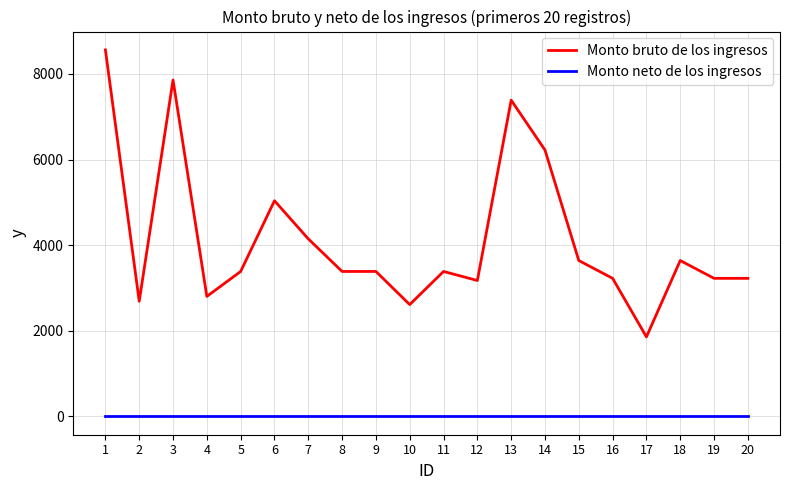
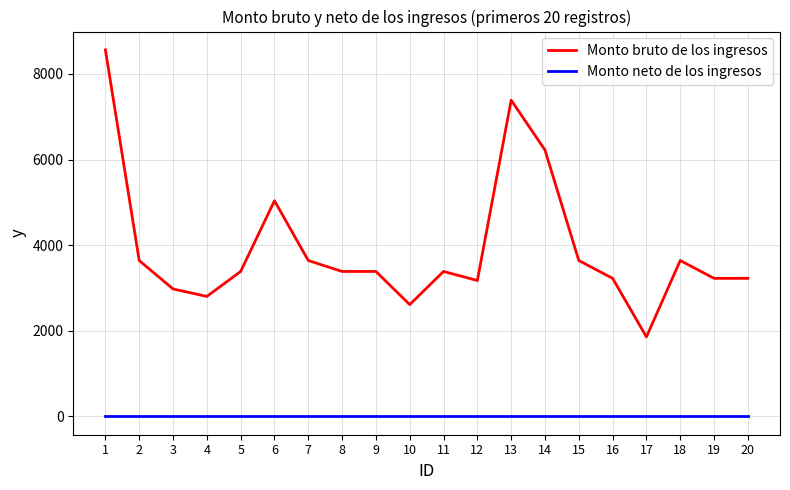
Monto bruto de los ingresos, 2: 2700 -> 3600
Monto bruto de los ingresos, 3: 7900 -> 3000
Monto bruto de los ingresos, 7: 4100 -> 3600
